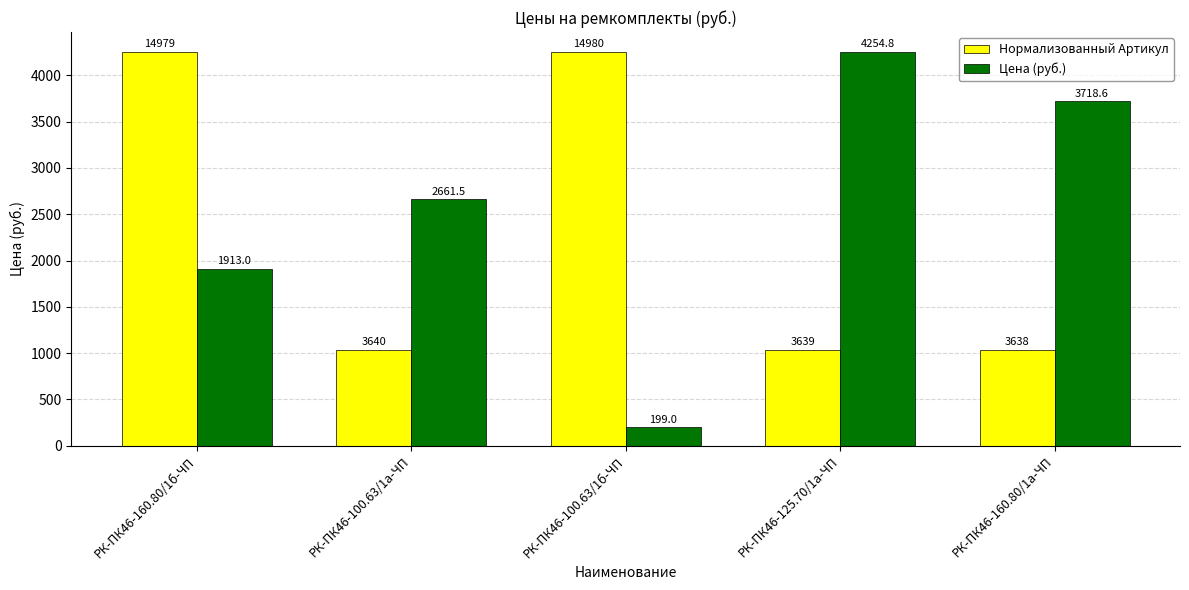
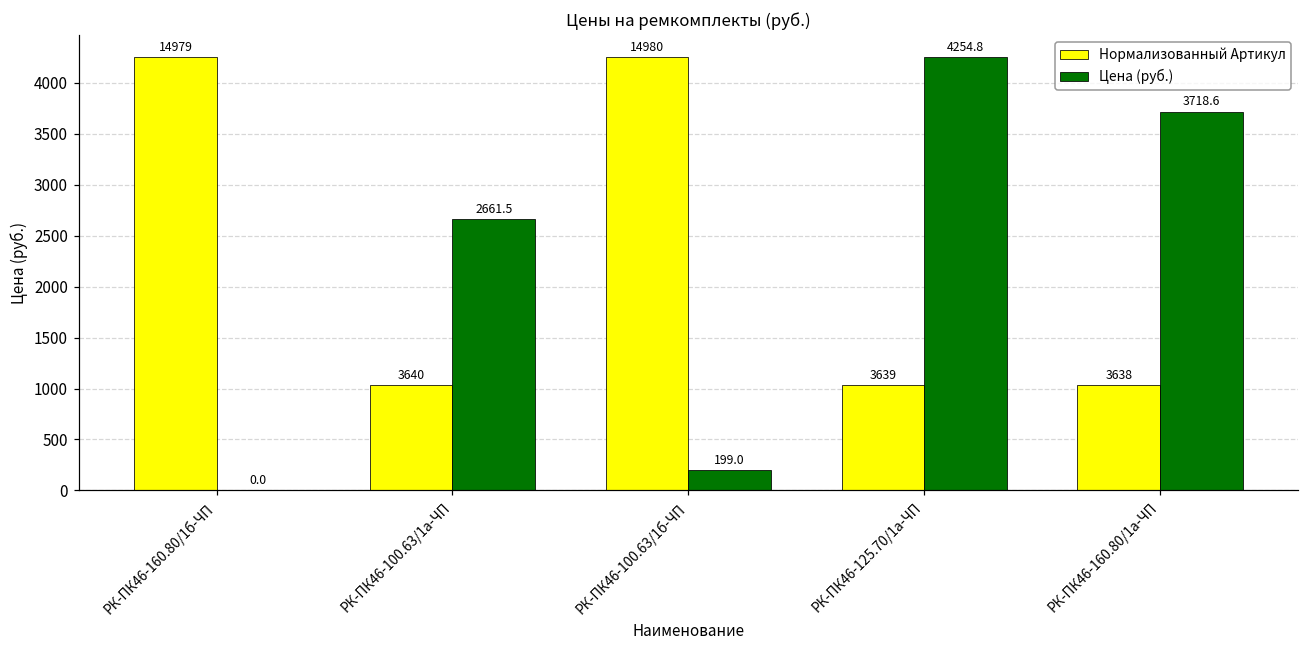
Цена (руб.), РК-ПК46-160.80/1б-ЧП: 1913.0 -> 0.0
